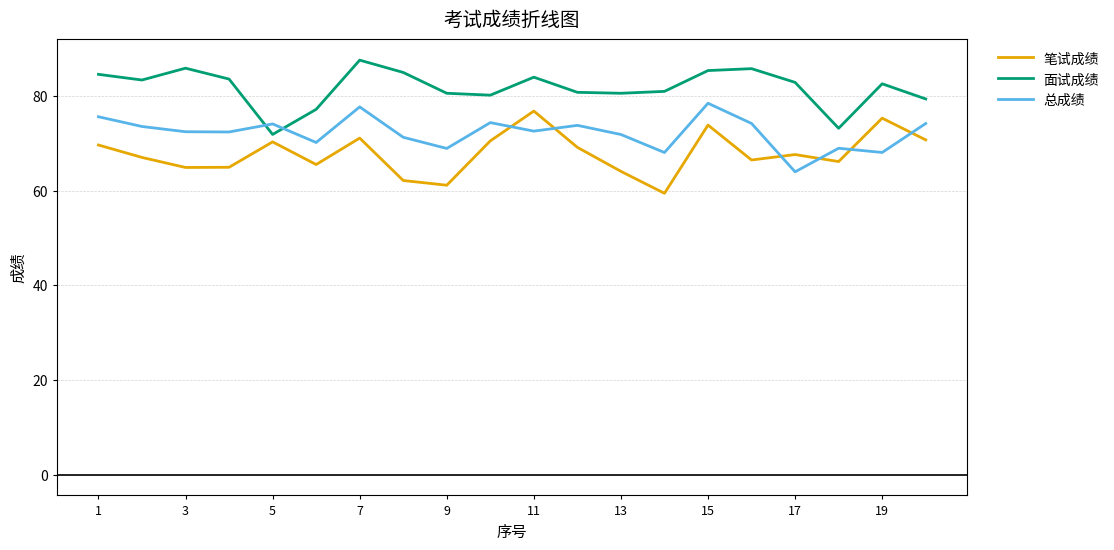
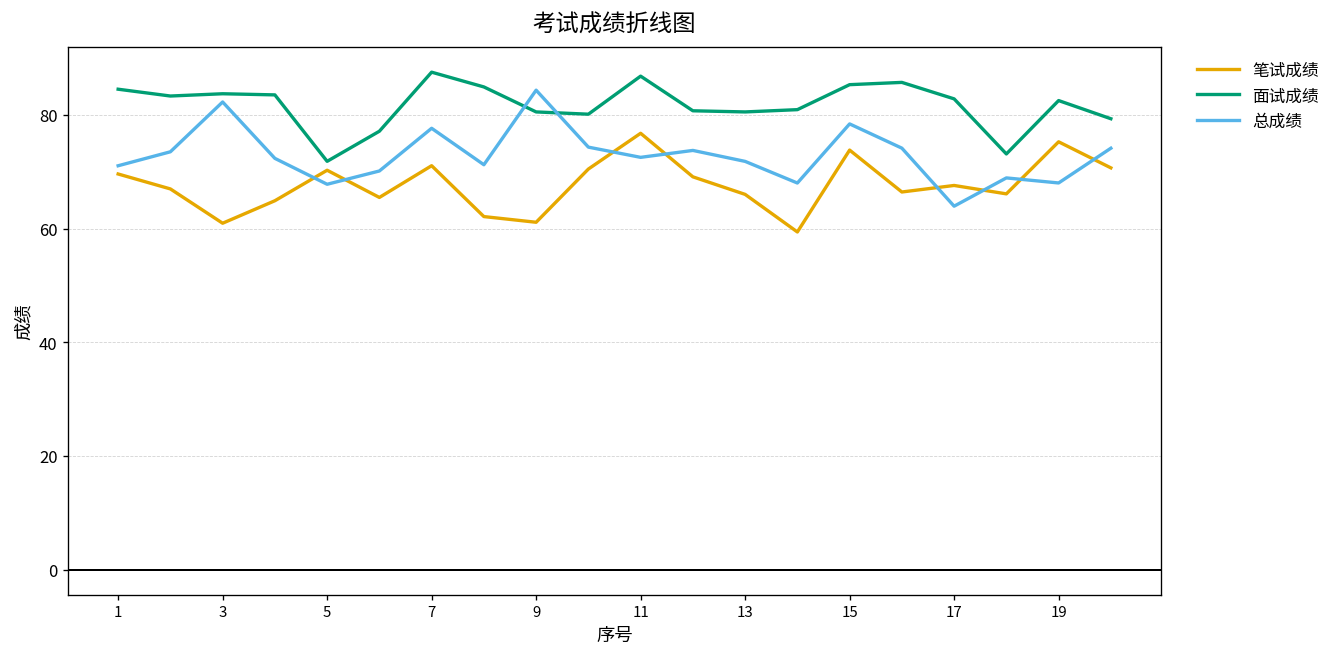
总成绩, 1: 76 -> 71
笔试成绩, 3: 65 -> 61
面试成绩, 3: 86 -> 84
总成绩, 3: 72 -> 82
总成绩, 5: 74 -> 68
总成绩, 9: 69 -> 84
面试成绩, 11: 84 -> 87
笔试成绩, 13: 64 -> 66
